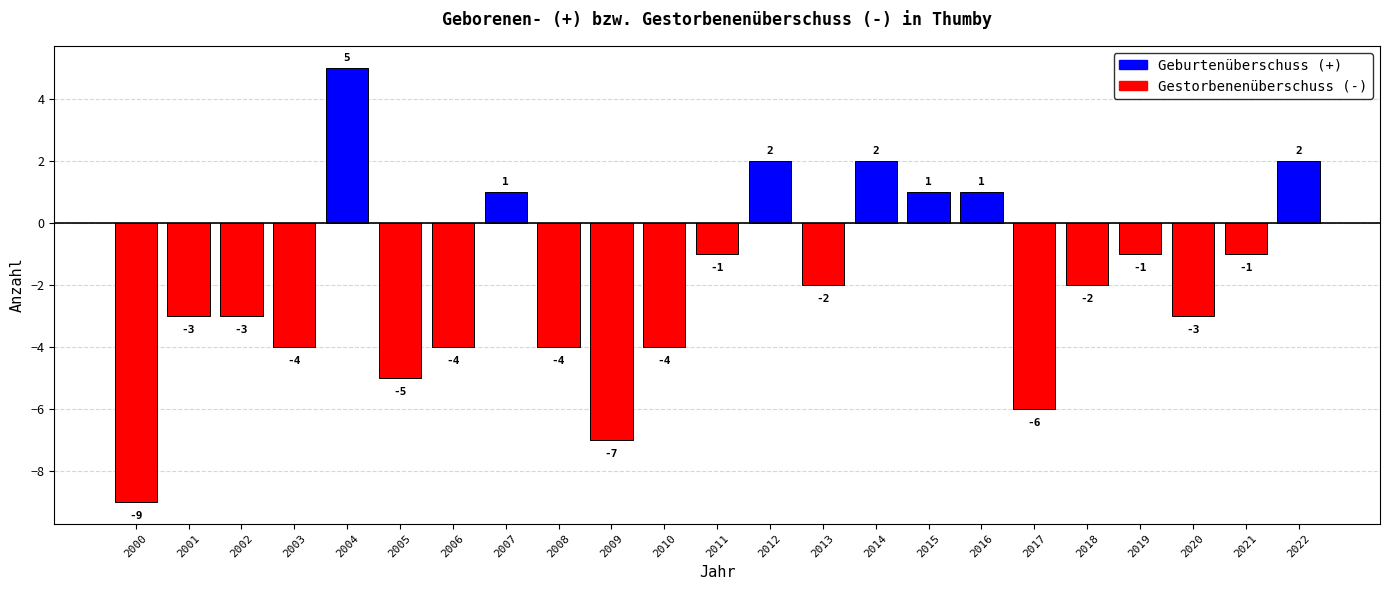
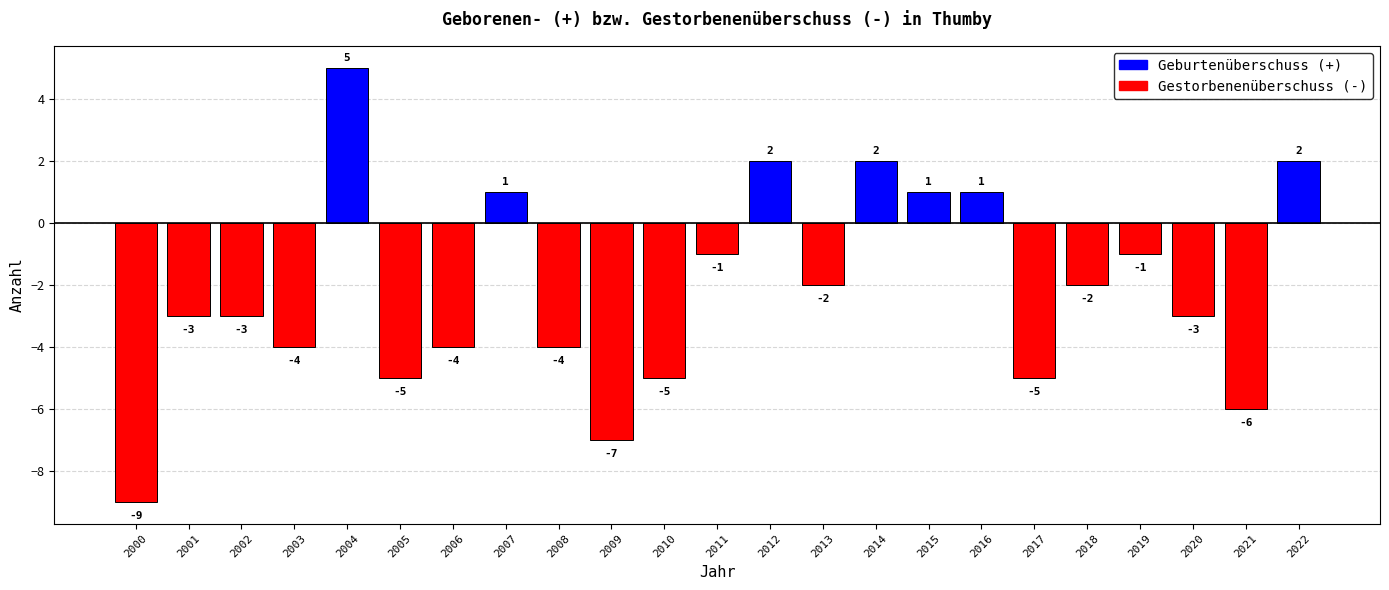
2010: -4 -> -5
2017: -6 -> -5
2021: -1 -> -6
